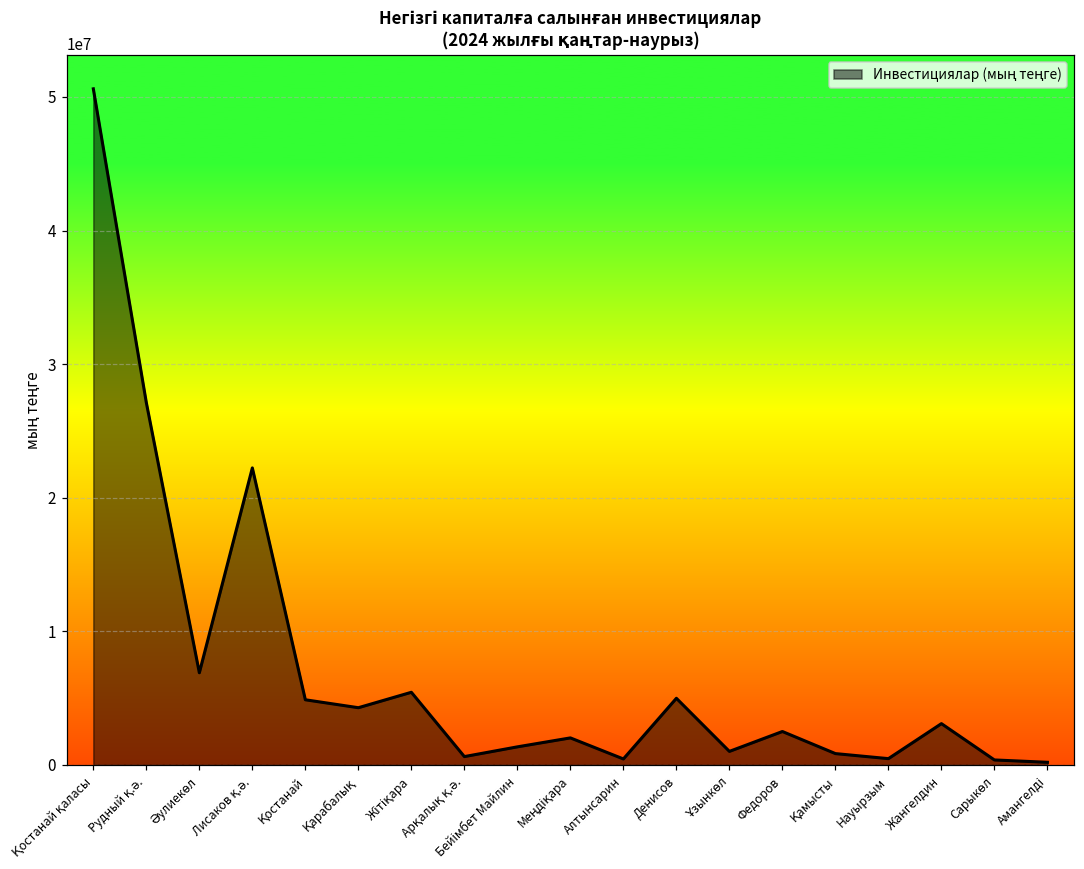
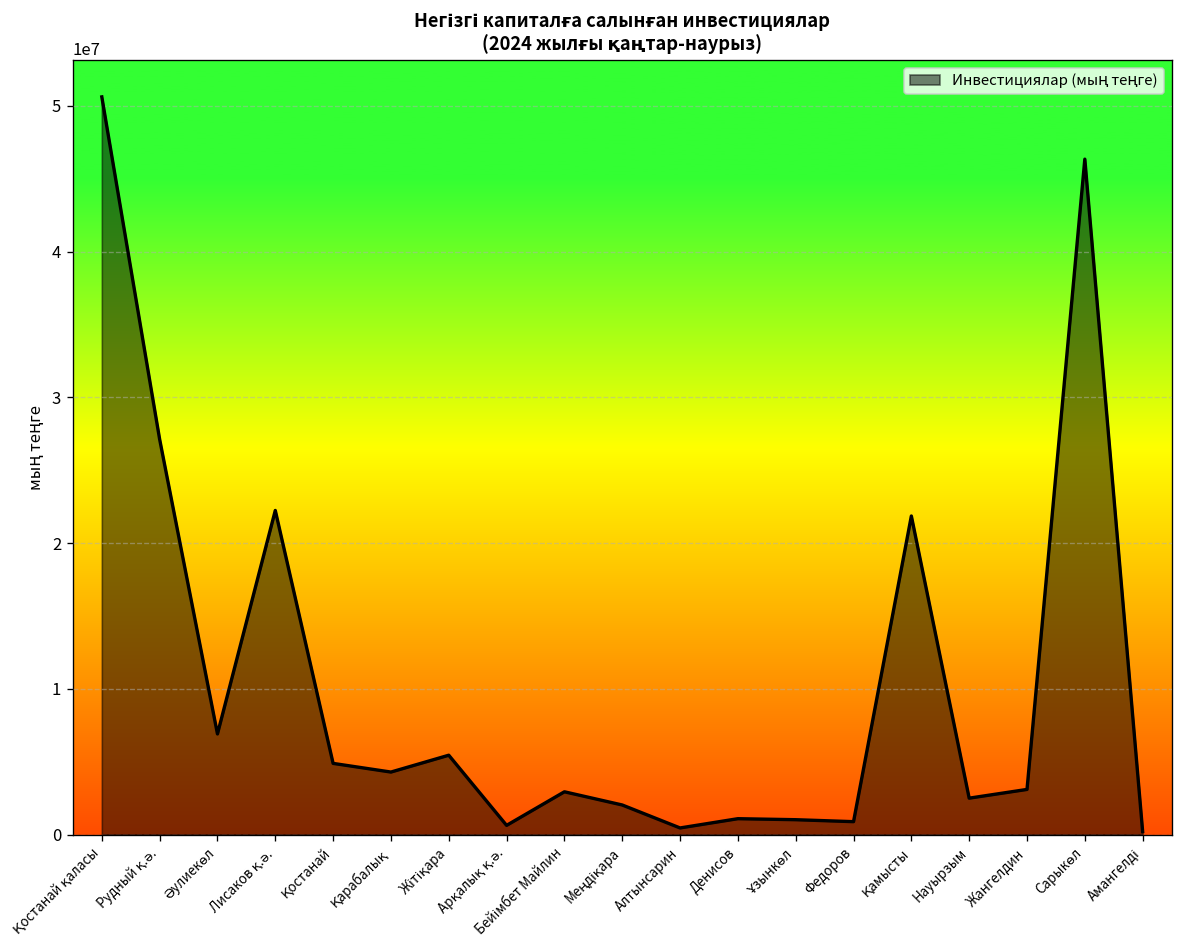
Бейімбет Майлин: 1400000 -> 2900000
Денисов: 5000000 -> 1100000
Федоров: 2500000 -> 900000
Қамысты: 900000 -> 21900000
Науырзым: 500000 -> 2500000
Сарыкөл: 400000 -> 46300000
